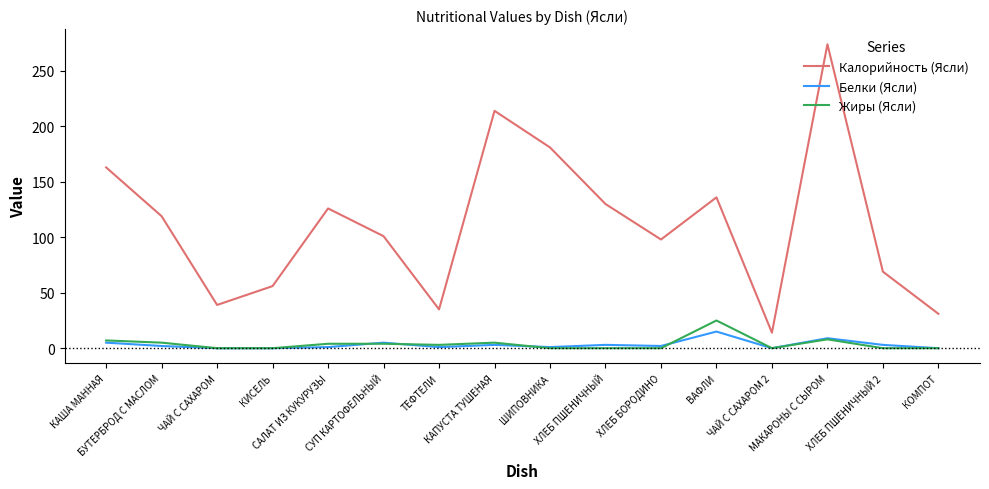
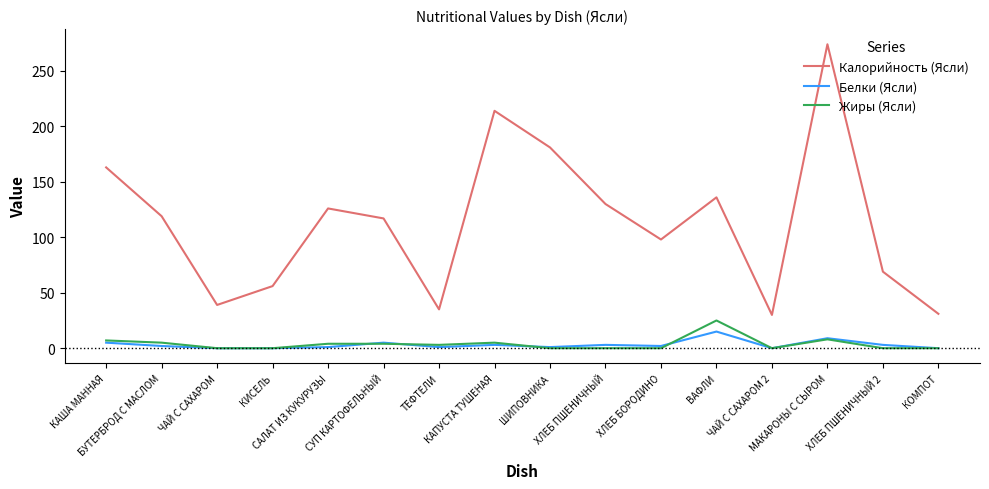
Калорийность (Ясли), СУП КАРТОФЕЛЬНЫЙ: 101 -> 117
Калорийность (Ясли), ЧАЙ С САХАРОМ 2: 14 -> 30
